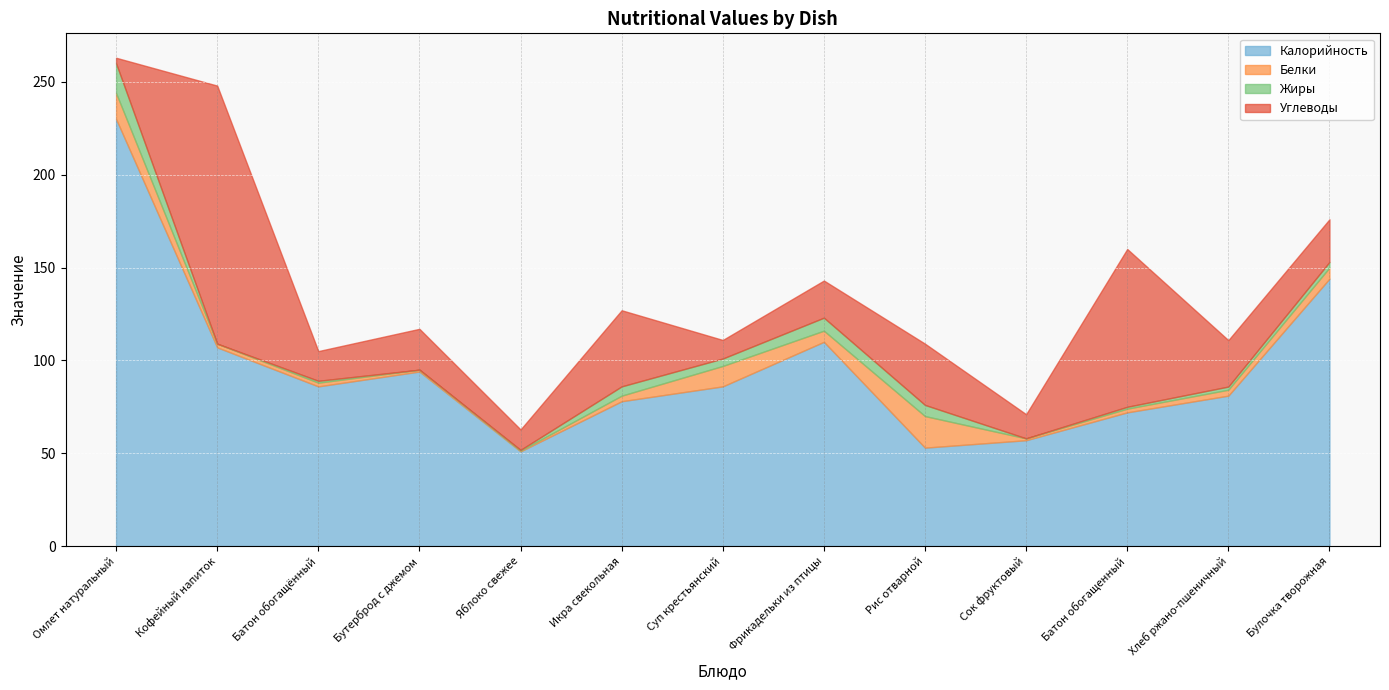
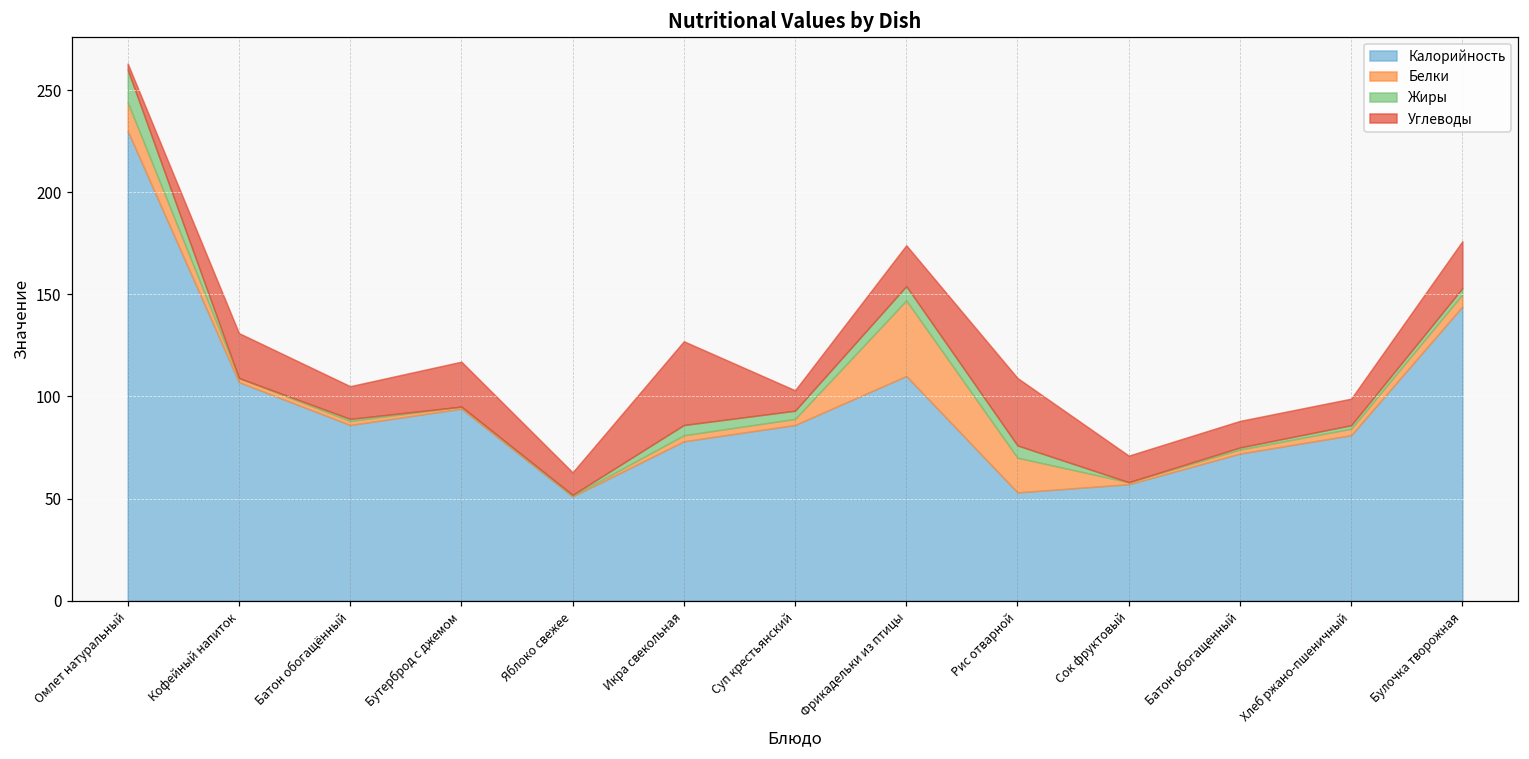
Углеводы, Кофейный напиток: 139 -> 22
Белки, Суп крестьянский: 11 -> 3
Белки, Фрикадельки из птицы: 6 -> 37
Углеводы, Батон обогащенный: 85 -> 13
Углеводы, Хлеб ржано-пшеничный: 25 -> 13
